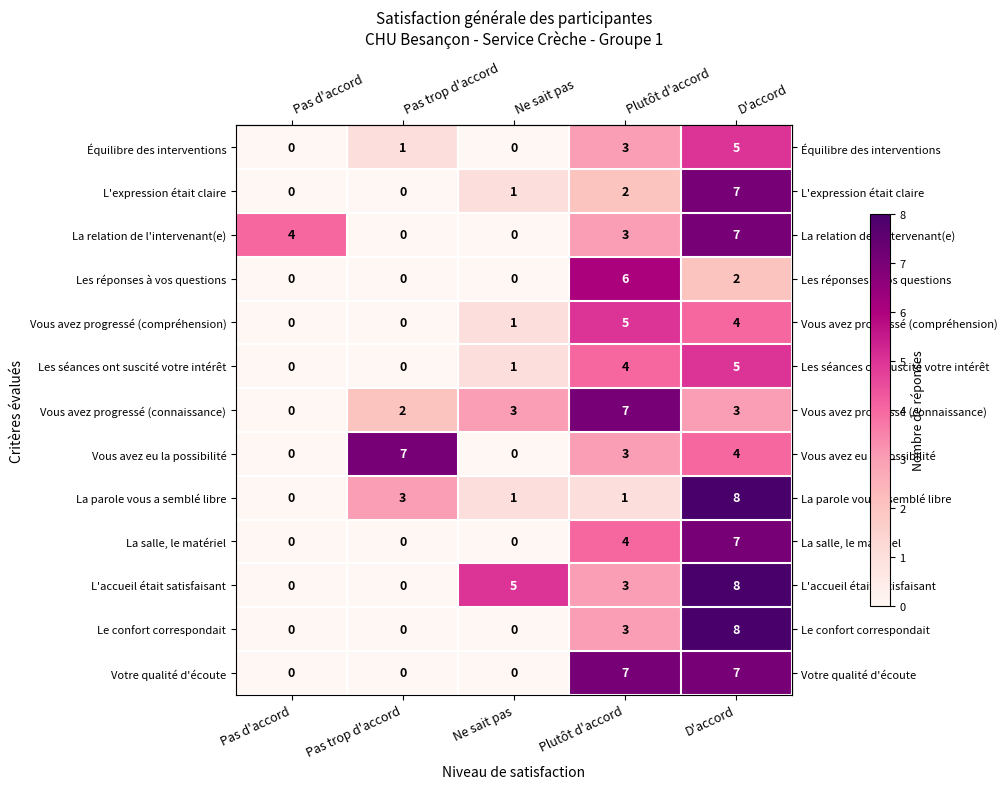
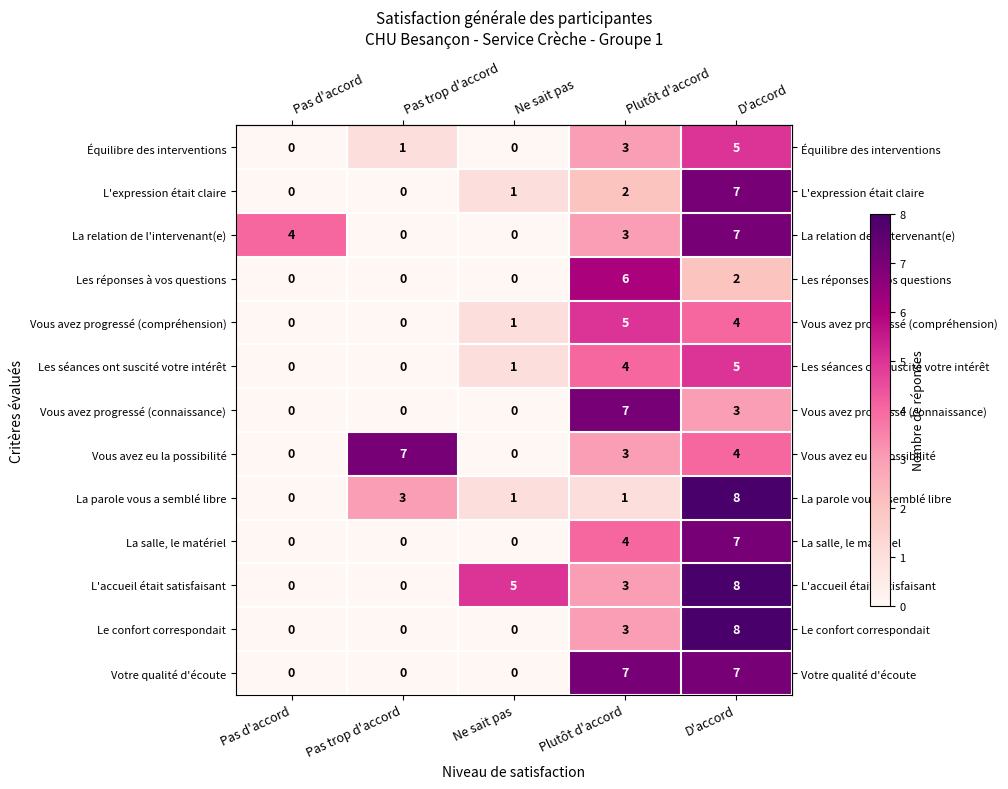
Vous avez progressé (connaissance), Pas trop d'accord: 2 -> 0
Vous avez progressé (connaissance), Ne sait pas: 3 -> 0
